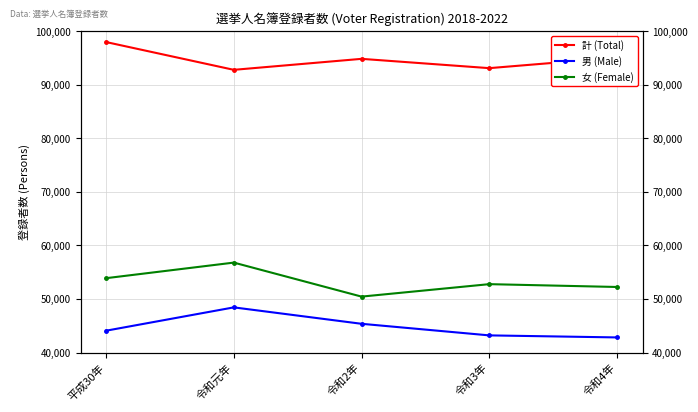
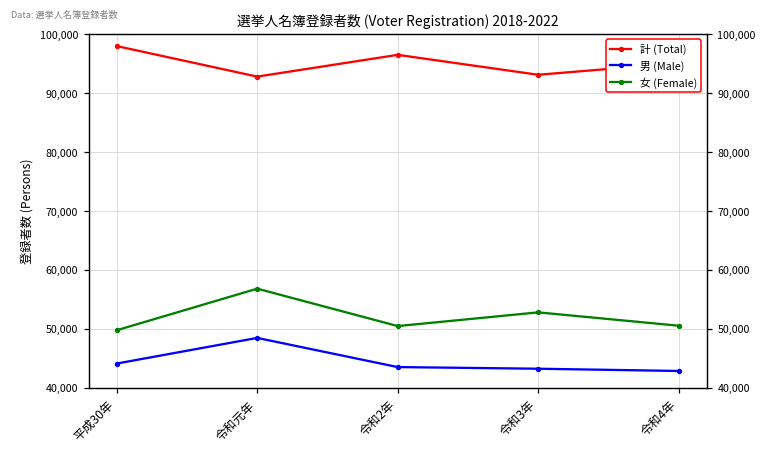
女 (Female), 平成30年: 54,000 -> 50,000
計 (Total), 令和2年: 95,000 -> 96,000
男 (Male), 令和2年: 45,000 -> 43,000
女 (Female), 令和4年: 52,000 -> 51,000
